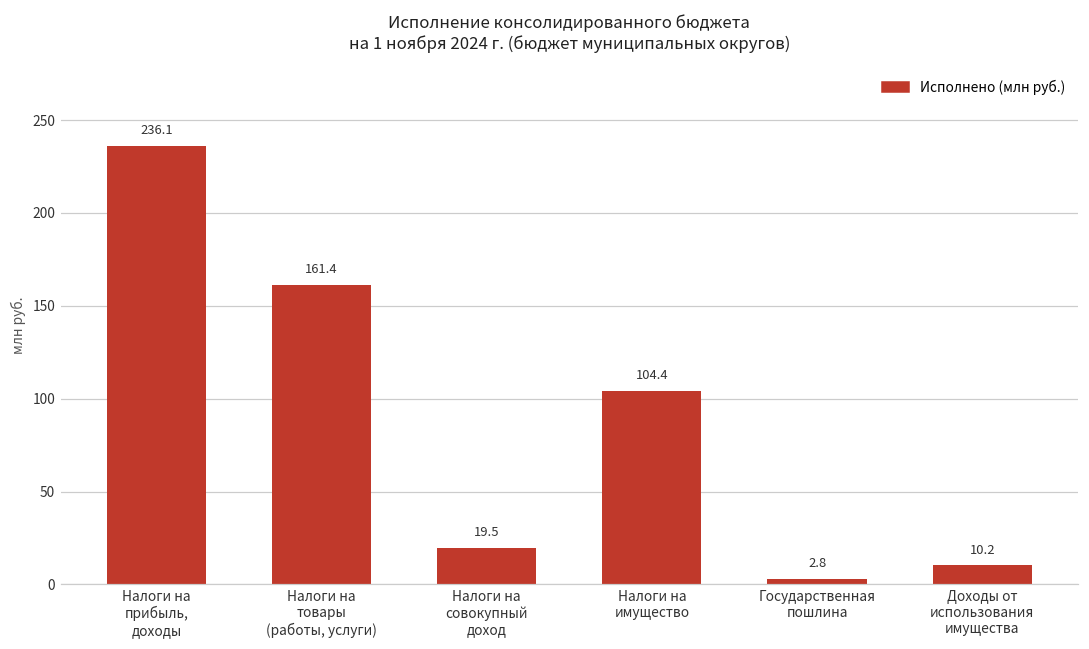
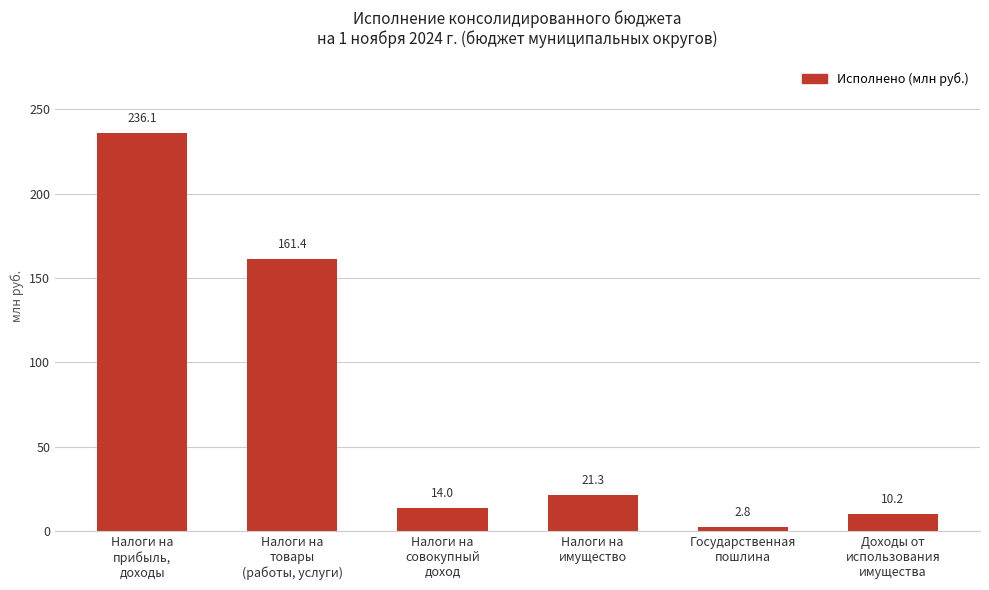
Налоги на совокупный доход: 19.5 -> 14.0
Налоги на имущество: 104.4 -> 21.3
